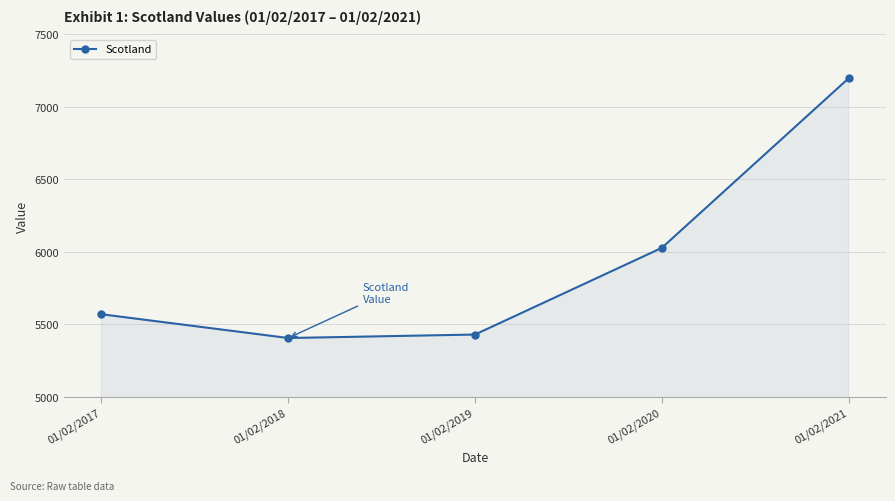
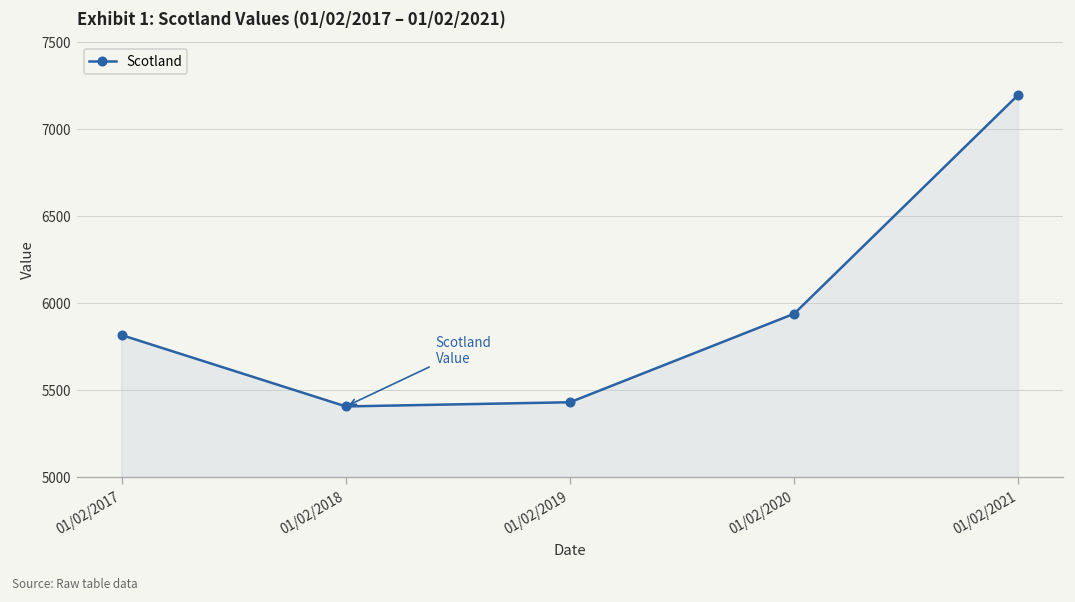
01/02/2017: 5570 -> 5820
01/02/2020: 6030 -> 5940
